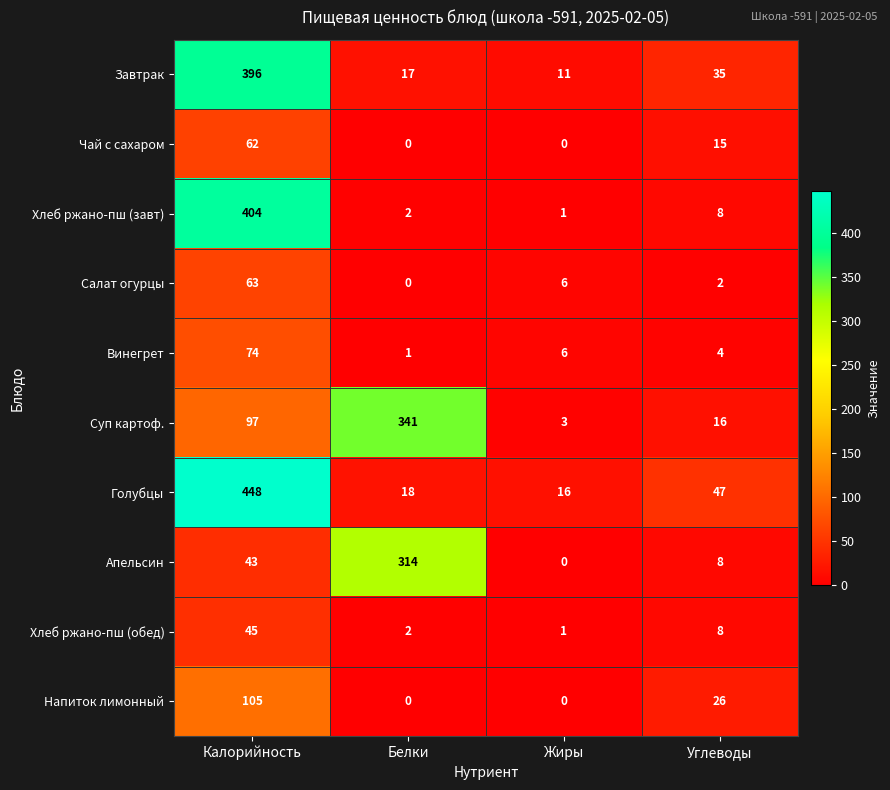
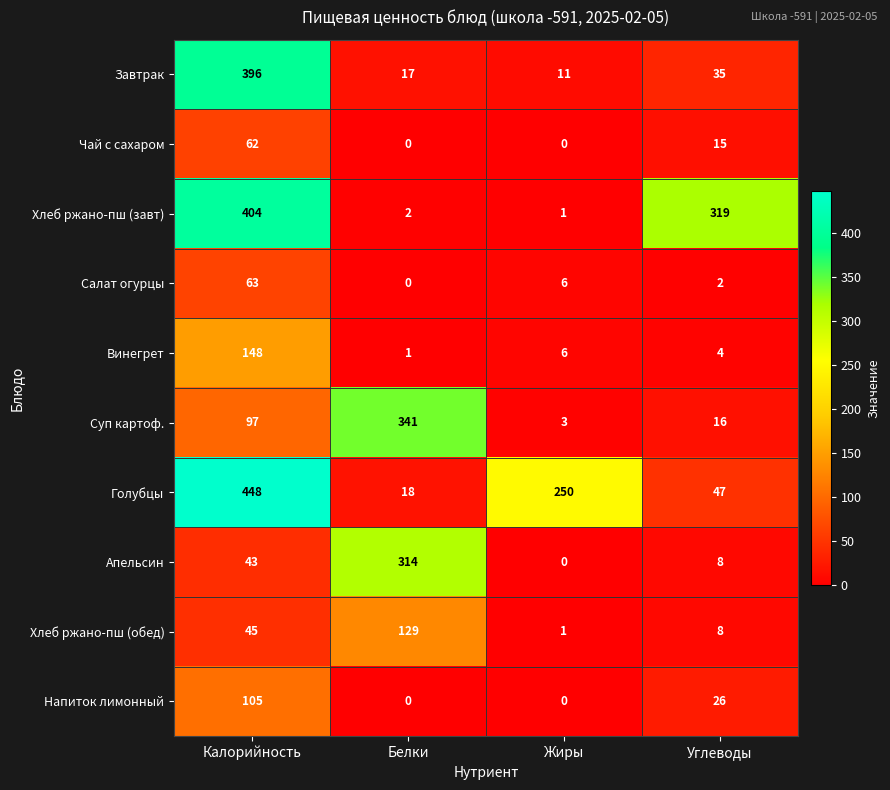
Хлеб ржано-пш (завт), Углеводы: 8 -> 319
Винегрет, Калорийность: 74 -> 148
Голубцы, Жиры: 16 -> 250
Хлеб ржано-пш (обед), Белки: 2 -> 129
